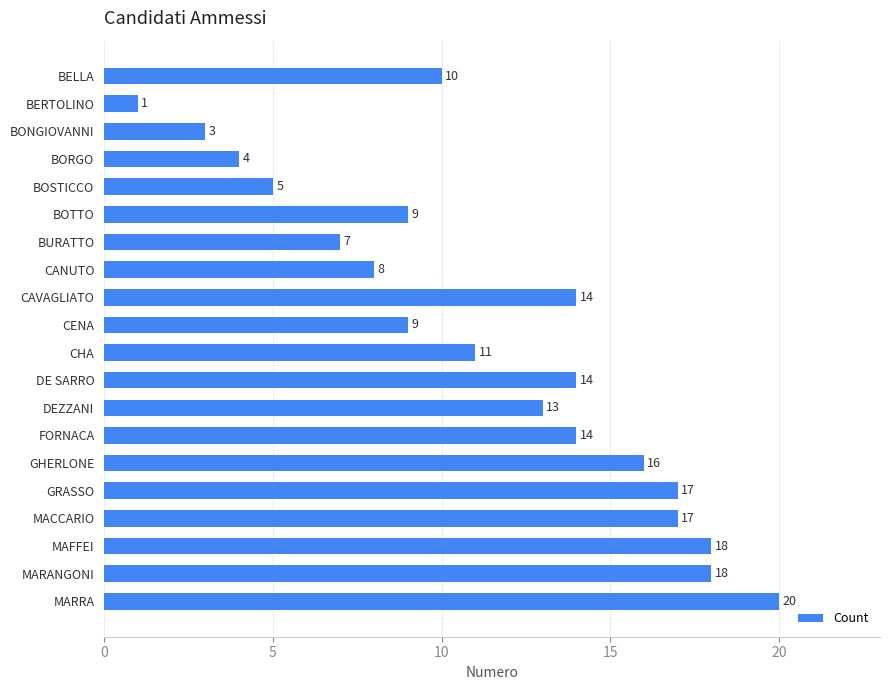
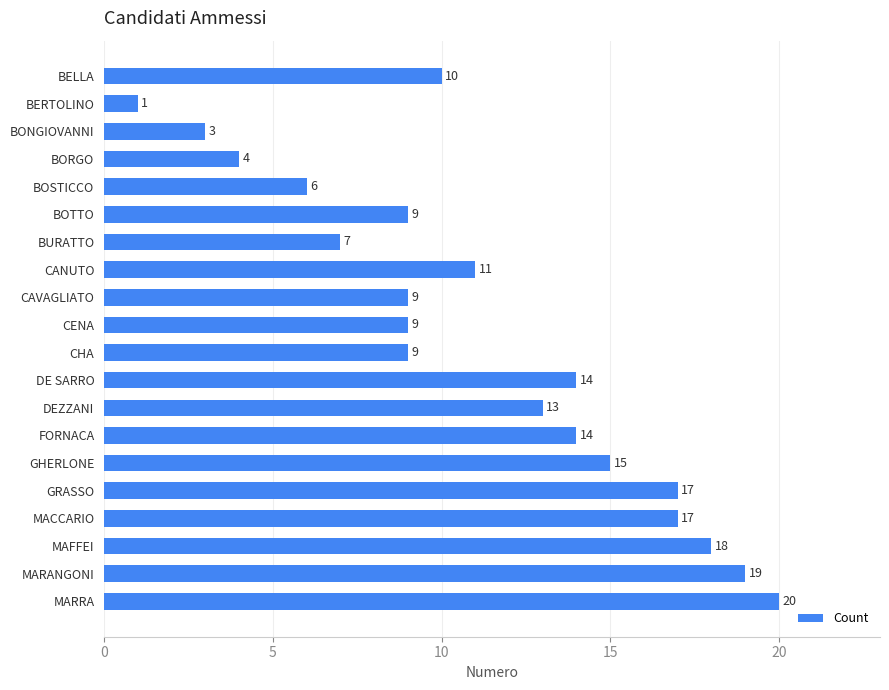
BOSTICCO: 5 -> 6
CANUTO: 8 -> 11
CAVAGLIATO: 14 -> 9
CHA: 11 -> 9
GHERLONE: 16 -> 15
MARANGONI: 18 -> 19
